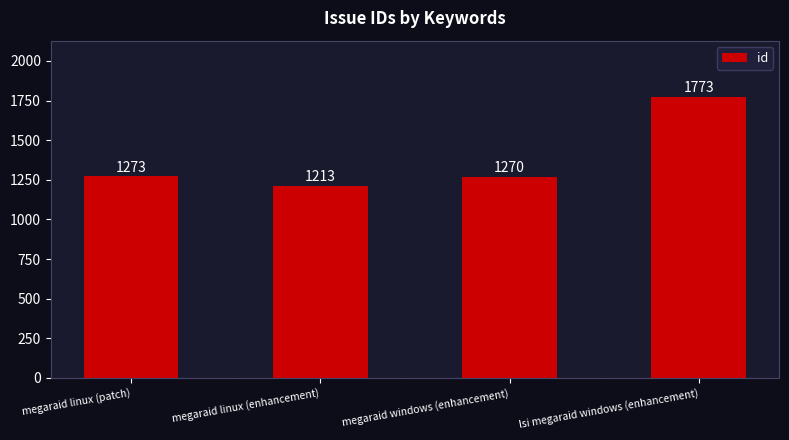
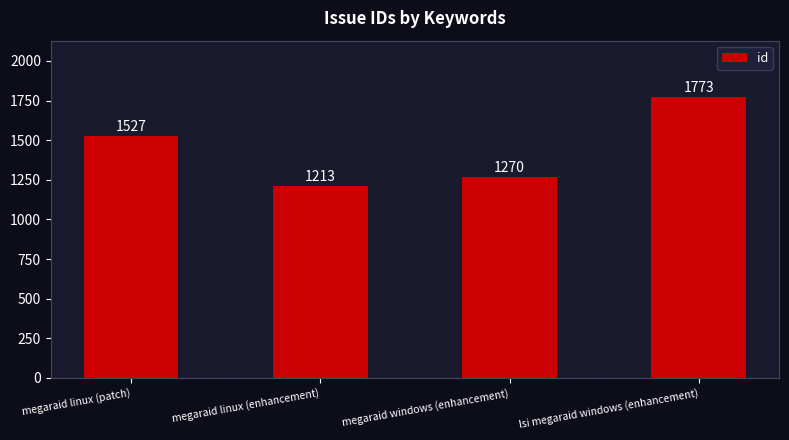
megaraid linux (patch): 1273 -> 1527
